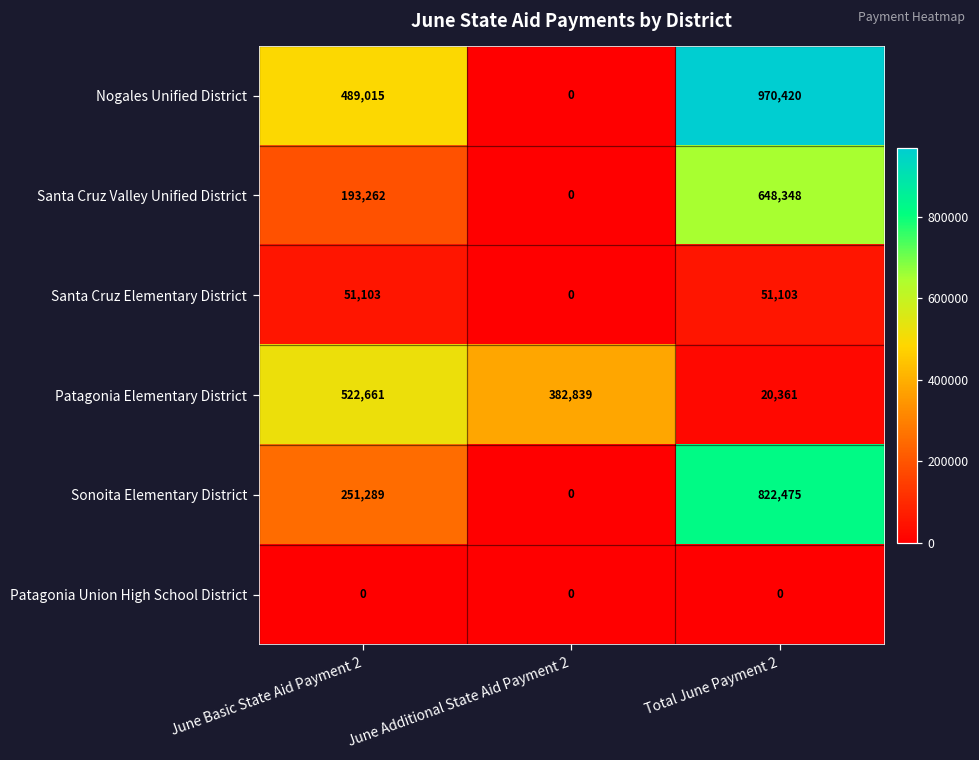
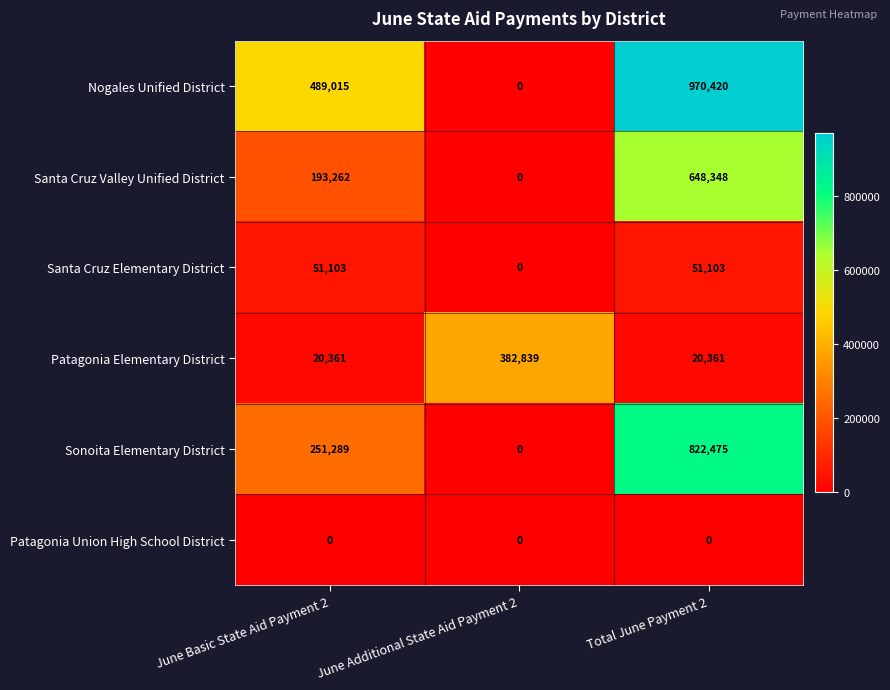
Patagonia Elementary District, June Basic State Aid Payment 2: 522,661 -> 20,361
